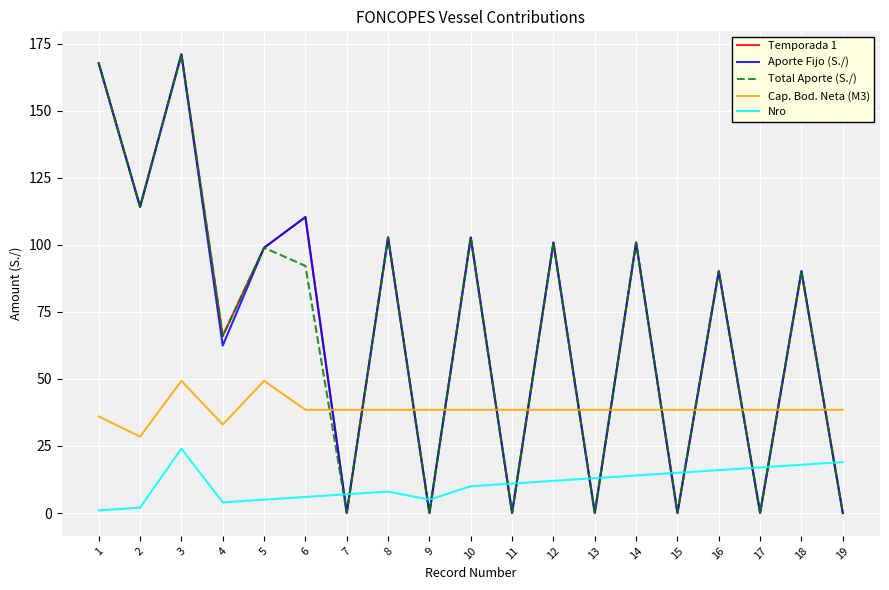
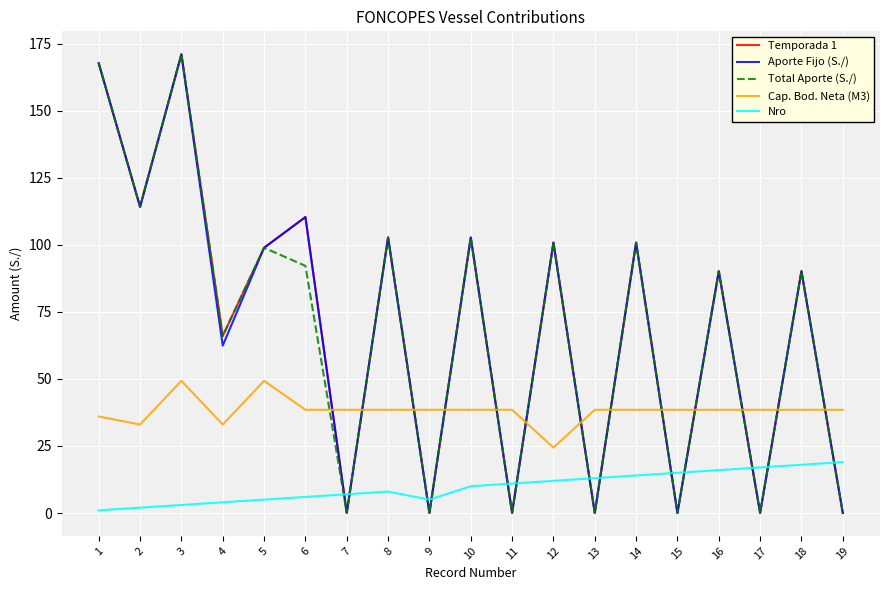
Cap. Bod. Neta (M3), 2: 29 -> 33
Nro, 3: 24 -> 3
Cap. Bod. Neta (M3), 12: 39 -> 24
